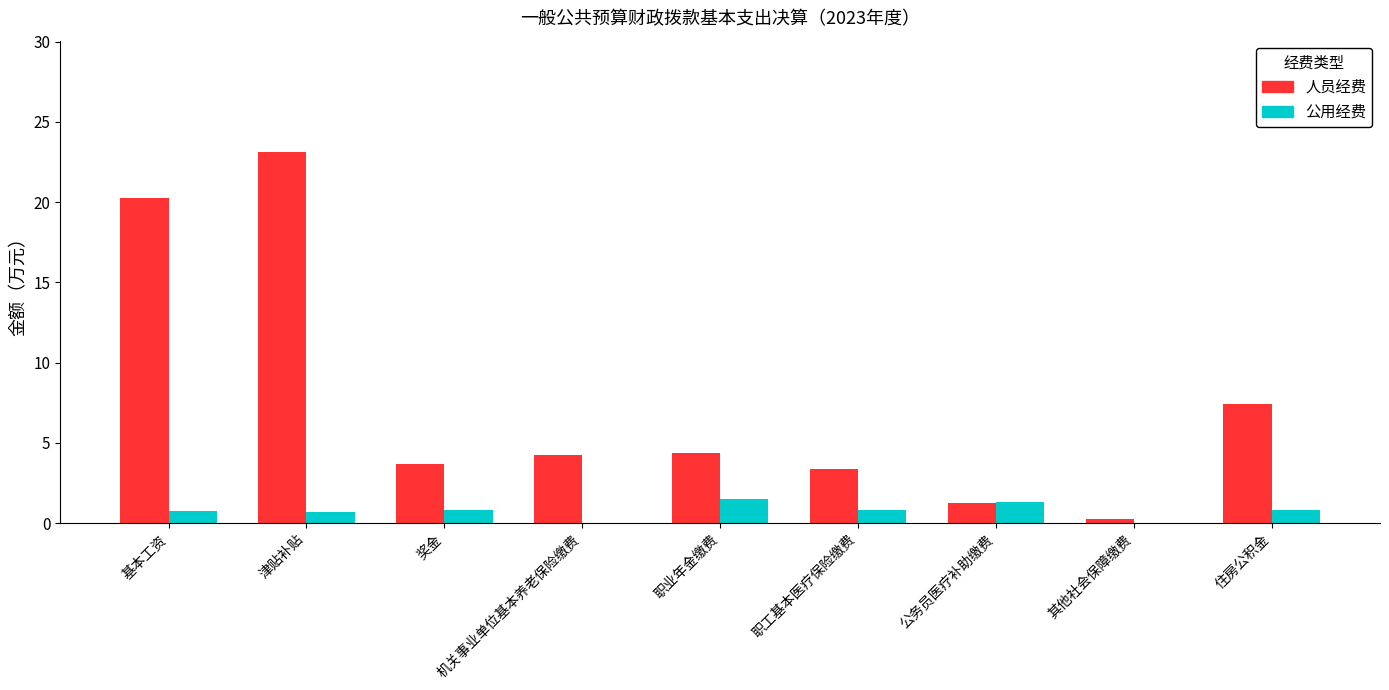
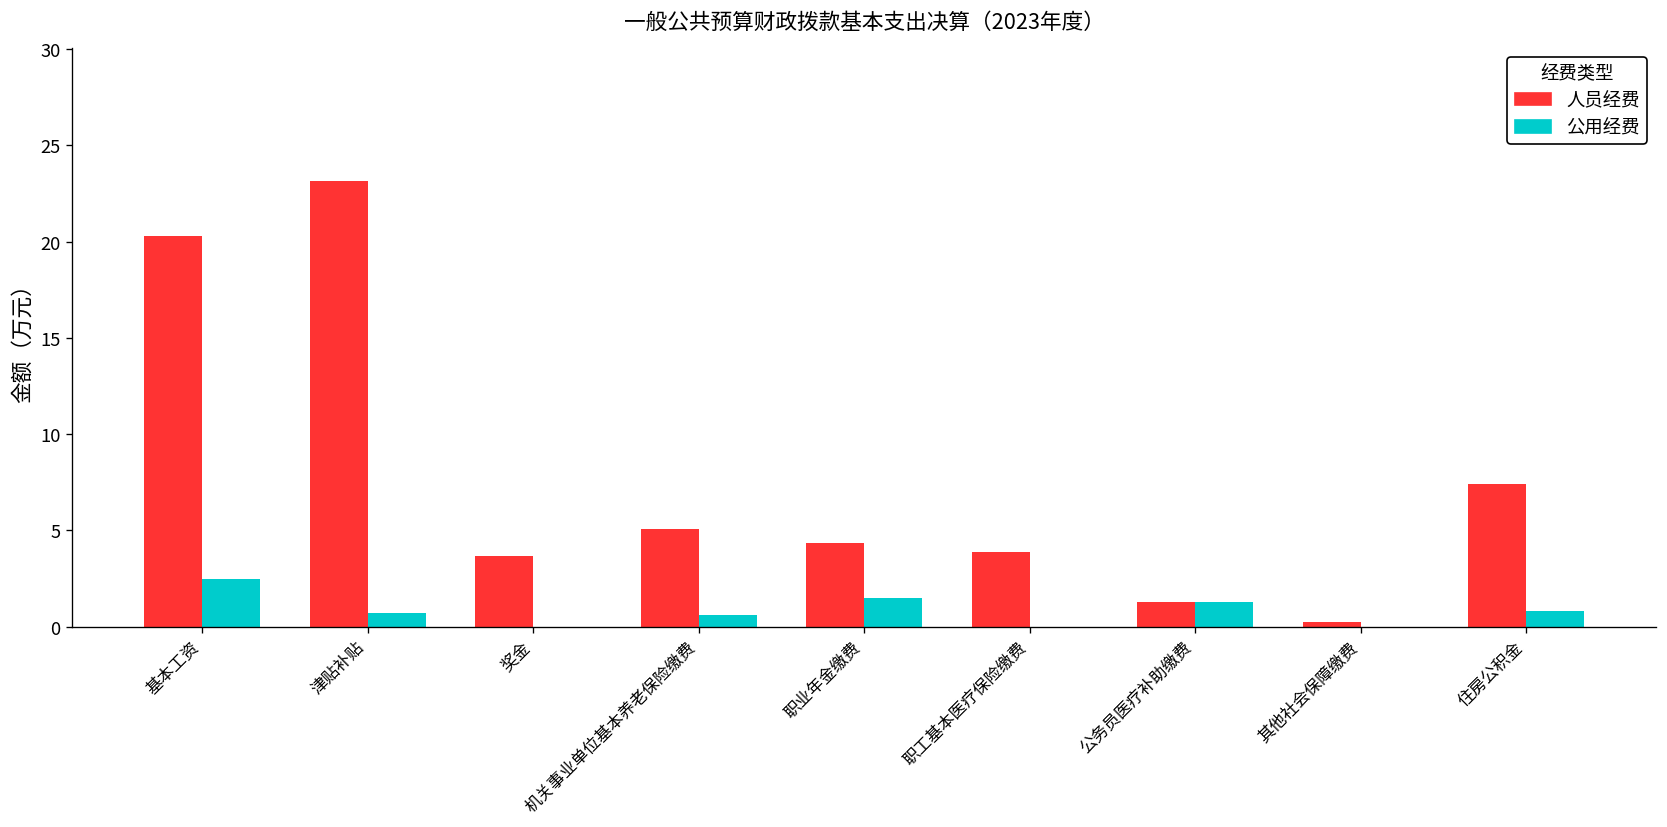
公用经费, 基本工资: 0.7 -> 2.5
公用经费, 奖金: 0.8 -> 0.0
人员经费, 机关事业单位基本养老保险缴费: 4.3 -> 5.1
公用经费, 机关事业单位基本养老保险缴费: 0.0 -> 0.6
人员经费, 职工基本医疗保险缴费: 3.3 -> 3.9
公用经费, 职工基本医疗保险缴费: 0.8 -> 0.0
